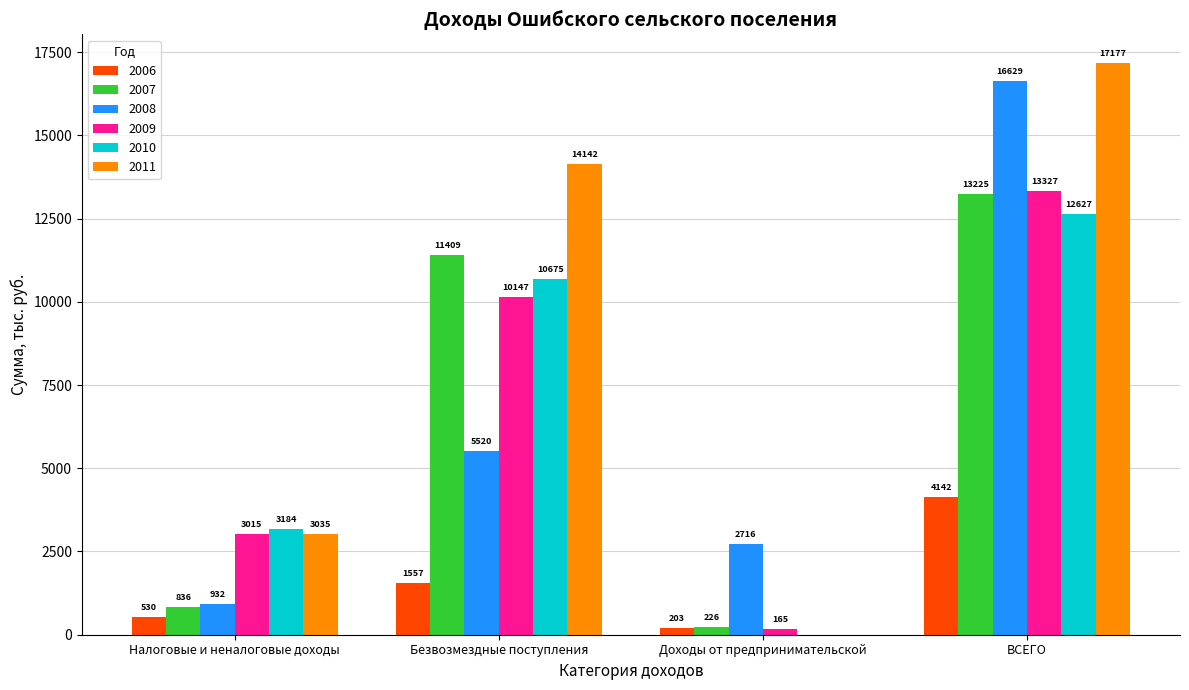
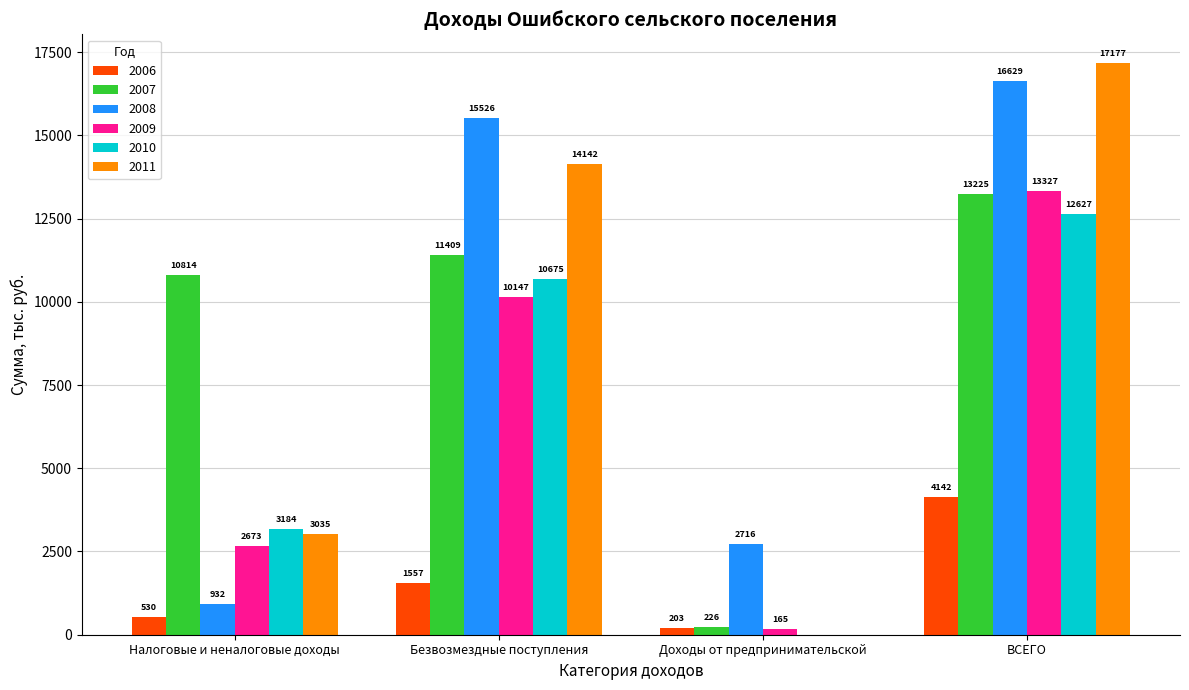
2007, Налоговые и неналоговые доходы: 836 -> 10814
2009, Налоговые и неналоговые доходы: 3015 -> 2673
2008, Безвозмездные поступления: 5520 -> 15526
